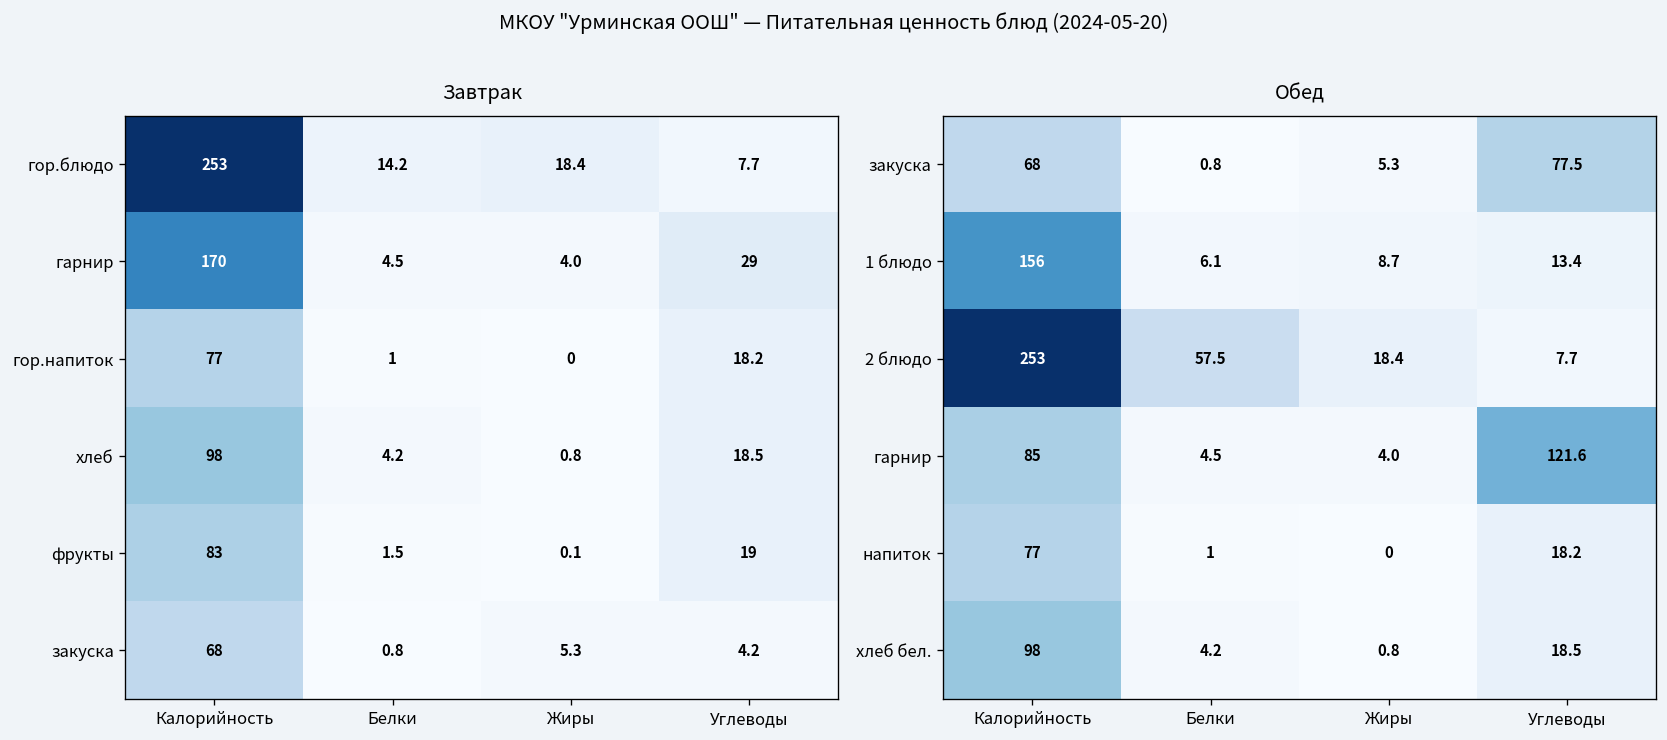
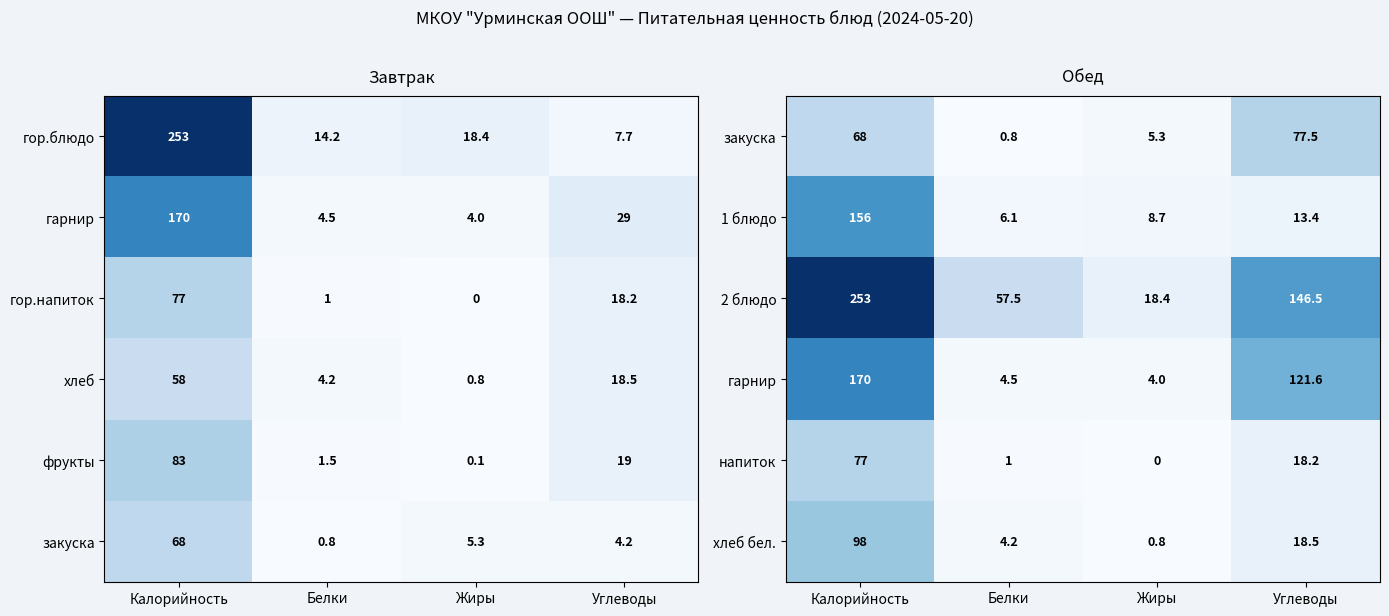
Завтрак, хлеб, Калорийность: 98 -> 58
Обед, 2 блюдо, Углеводы: 7.7 -> 146.5
Обед, гарнир, Калорийность: 85 -> 170
